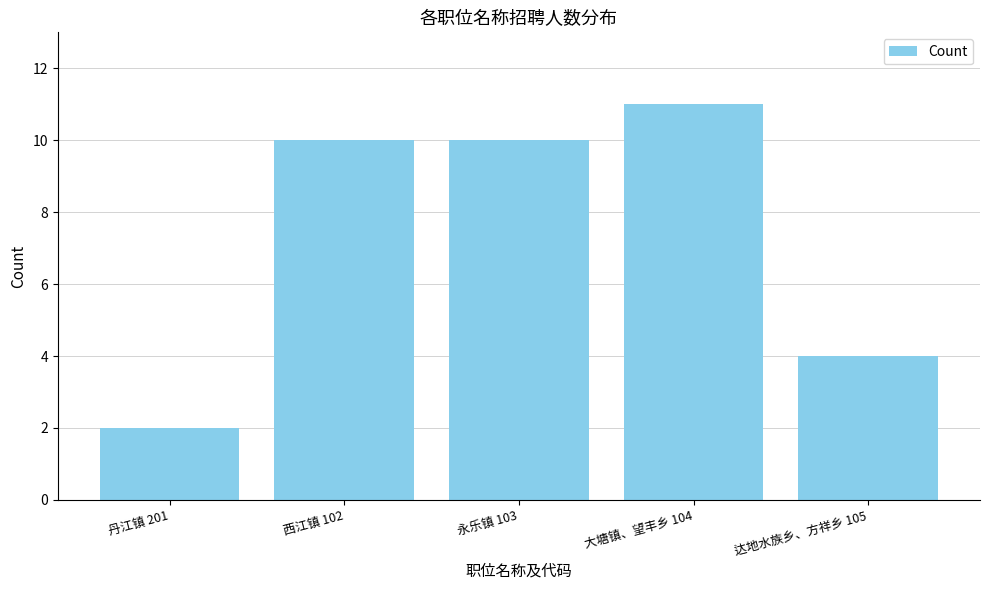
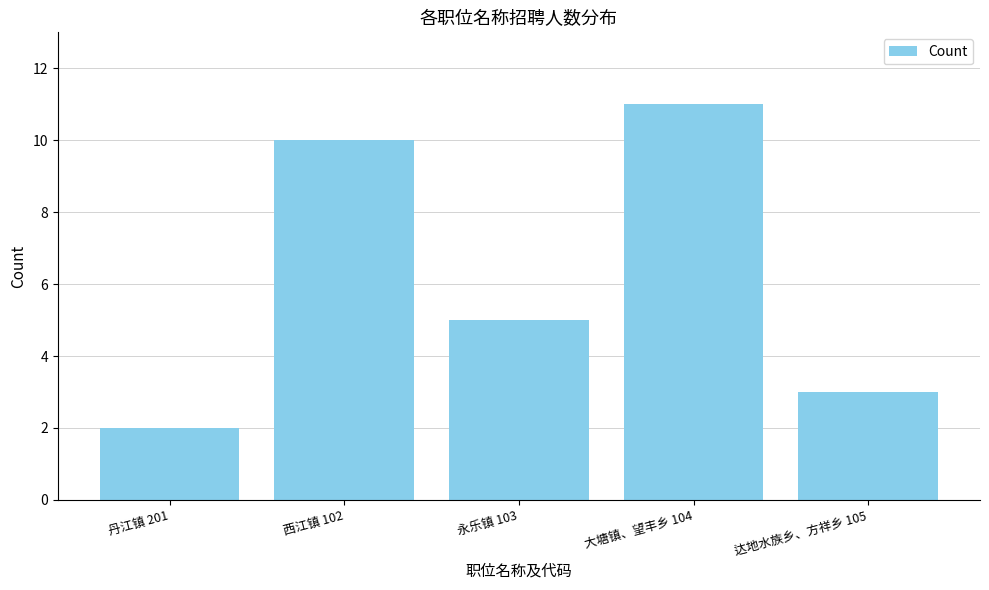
永乐镇 103: 10 -> 5
达地水族乡、方祥乡 105: 4 -> 3
